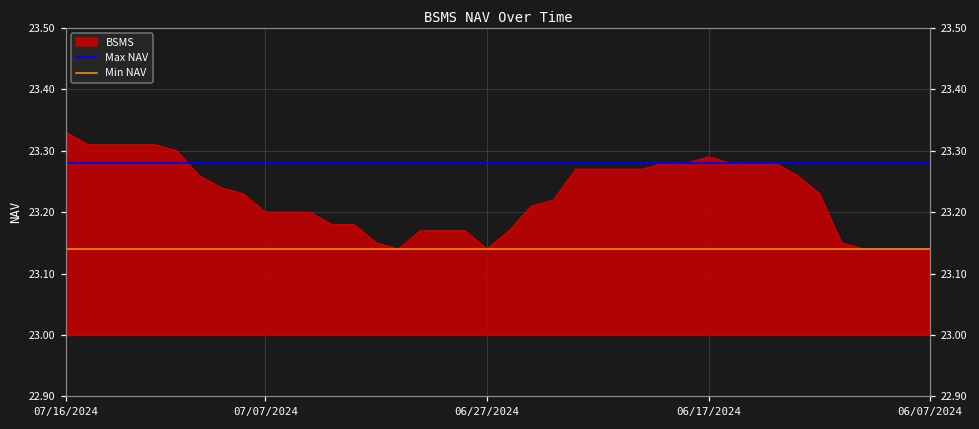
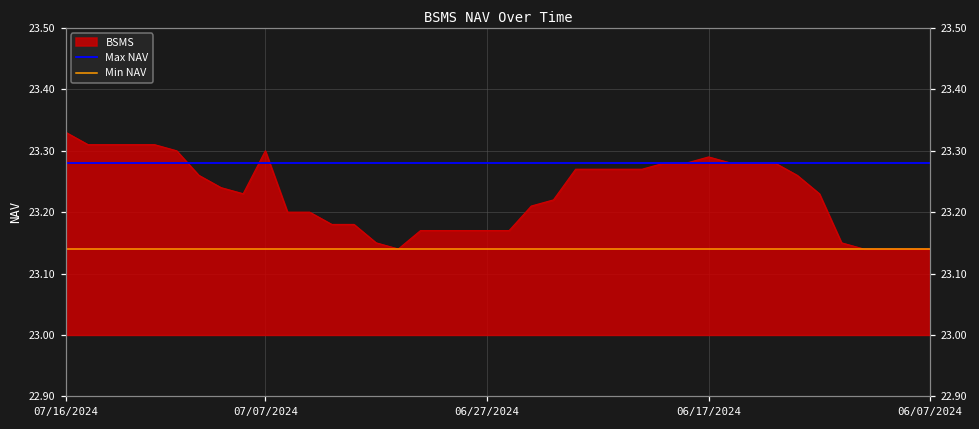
07/07/2024: 23.2 -> 23.3
06/27/2024: 23.14 -> 23.17
